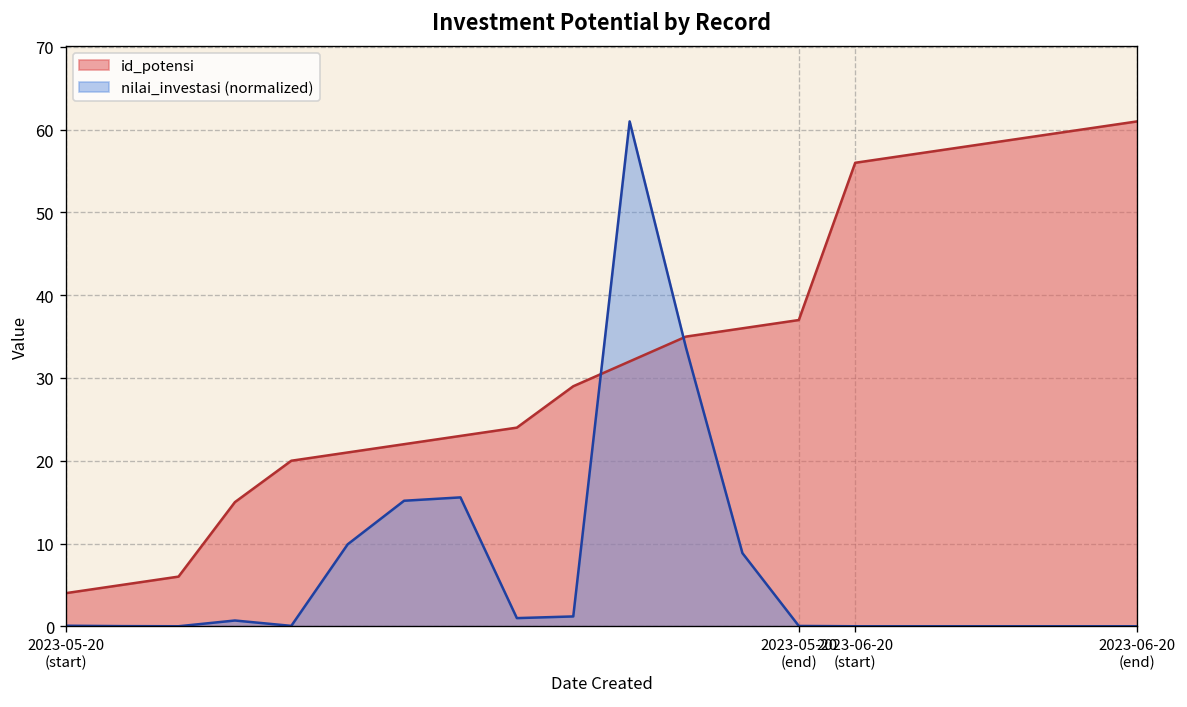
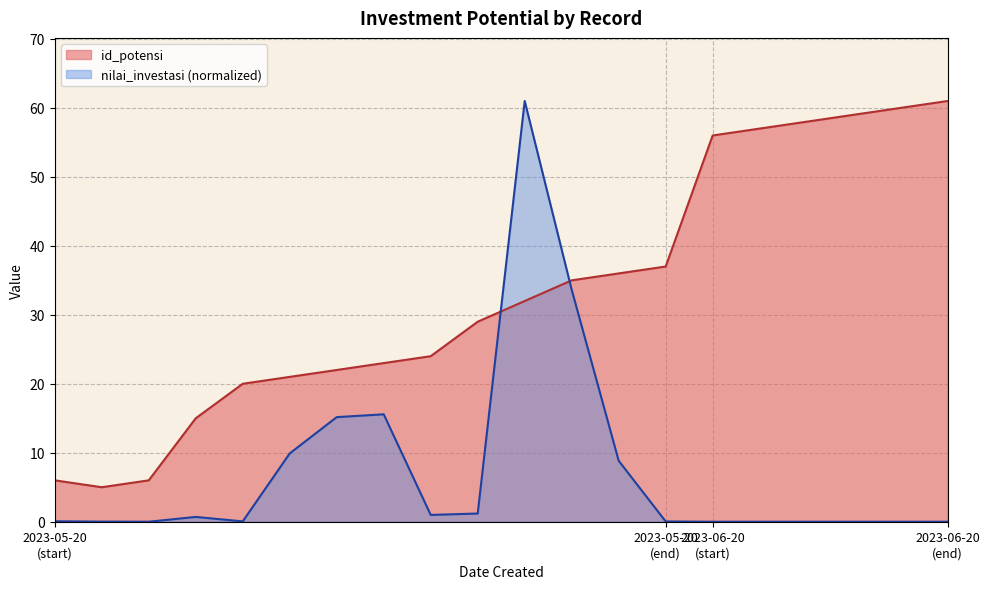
id_potensi, 2023-05-20 (start): 4 -> 6
